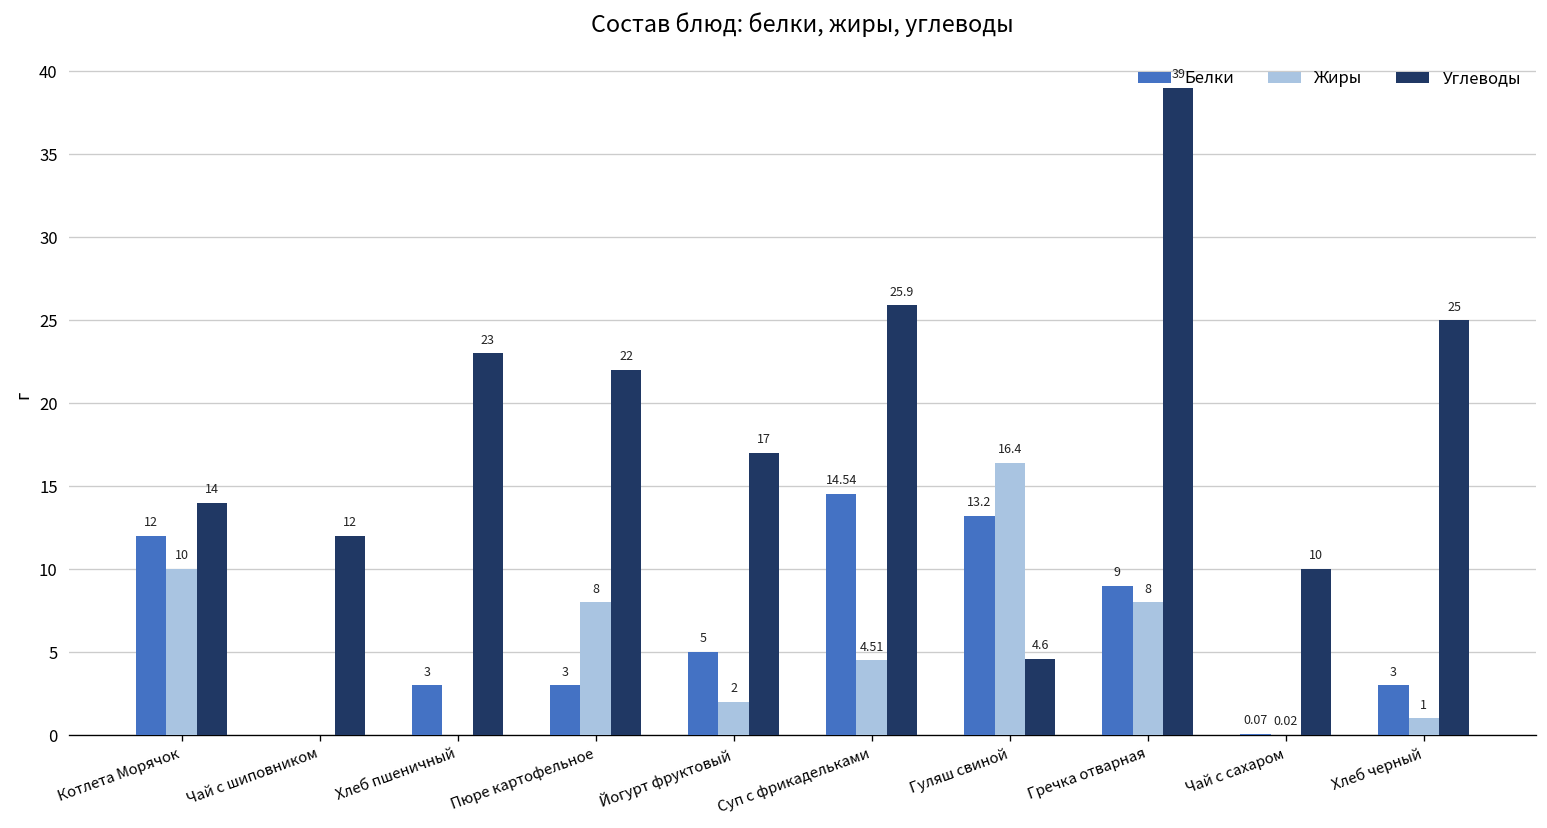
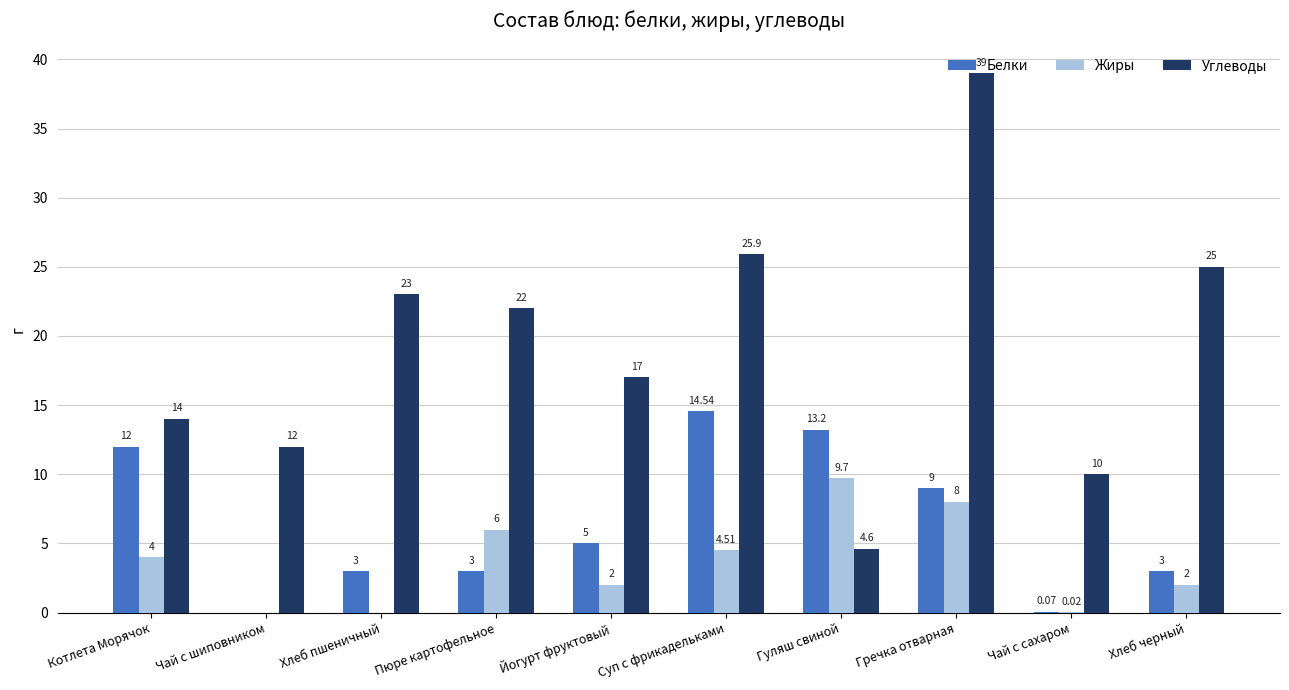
Жиры, Котлета Морячок: 10 -> 4
Жиры, Пюре картофельное: 8 -> 6
Жиры, Гуляш свиной: 16.4 -> 9.7
Жиры, Хлеб черный: 1 -> 2
